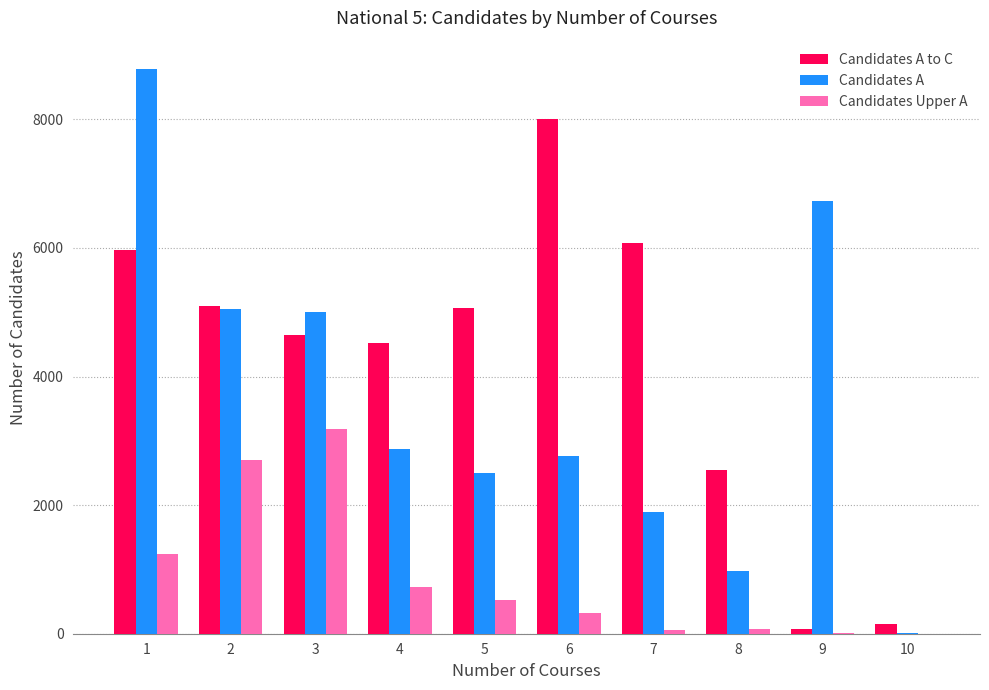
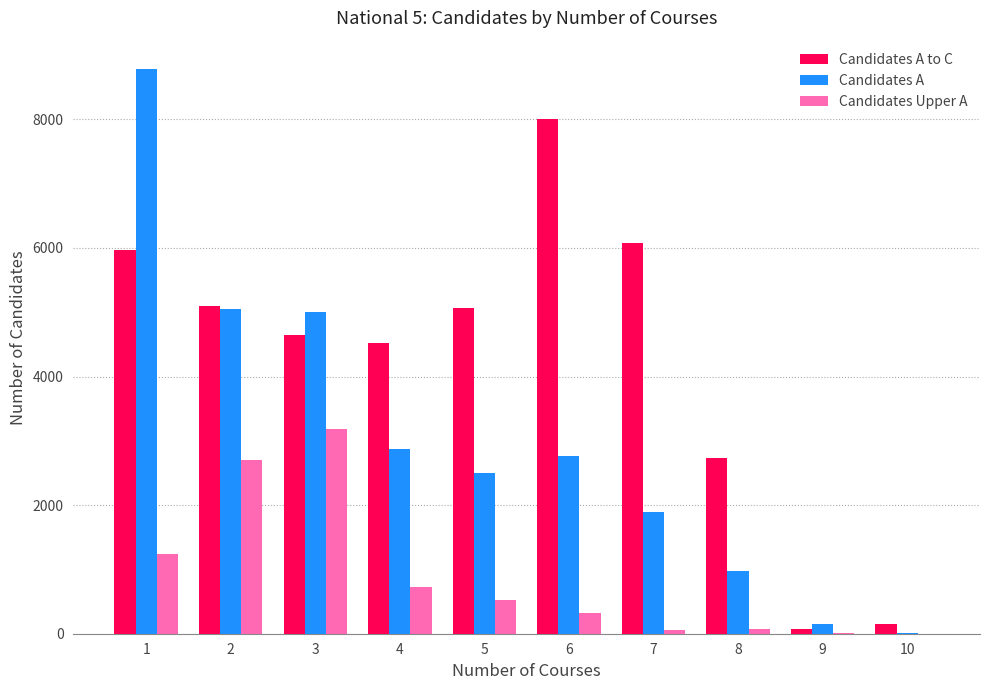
Candidates A to C, 8: 2500 -> 2700
Candidates A, 9: 6700 -> 200
